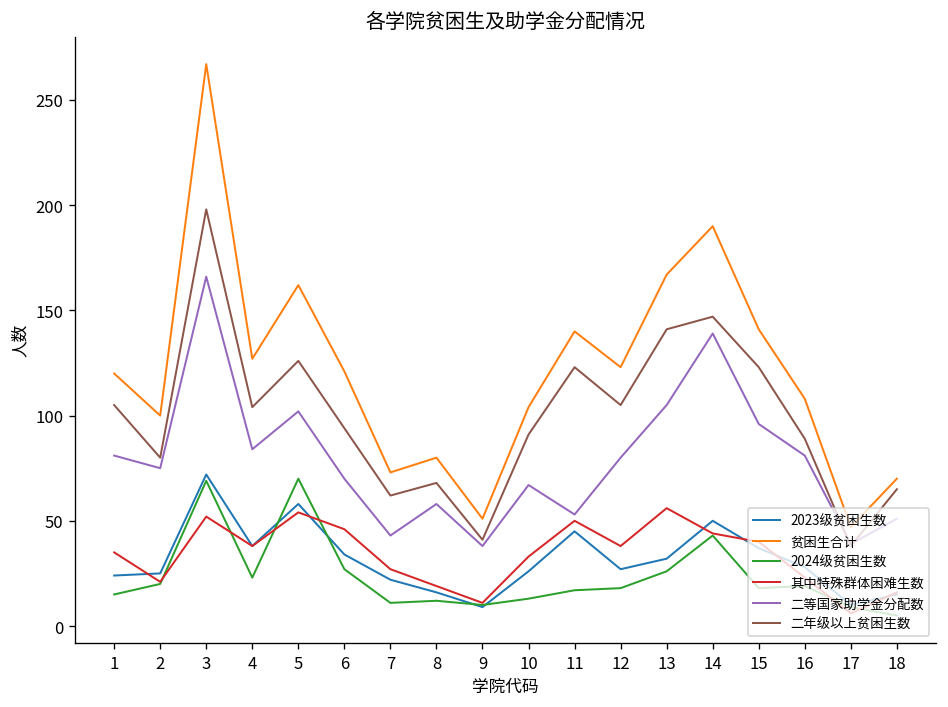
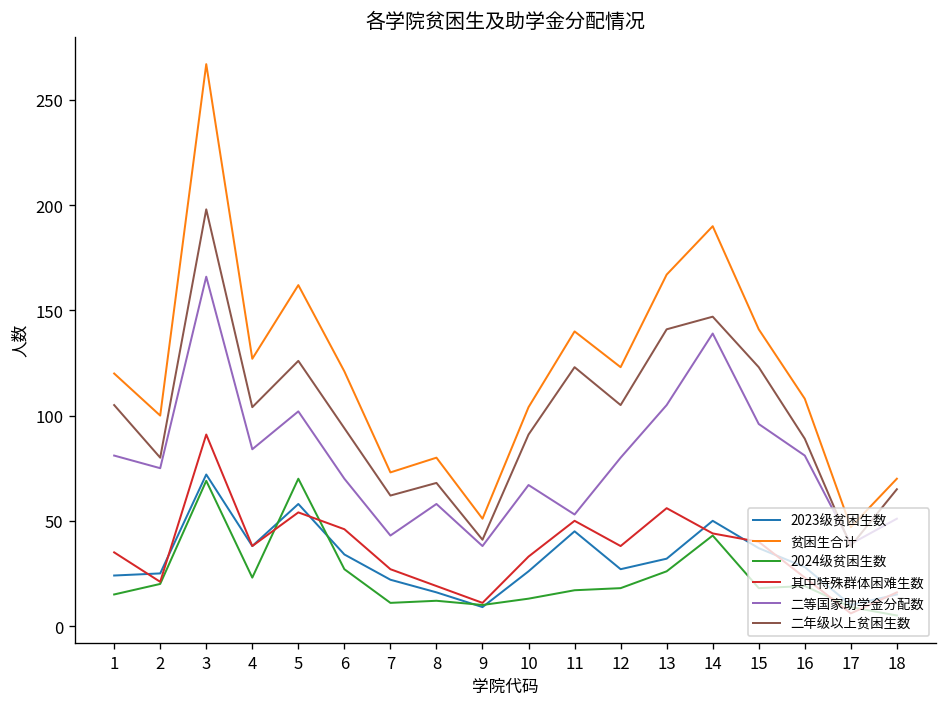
其中特殊群体困难生数, 3: 52 -> 91
